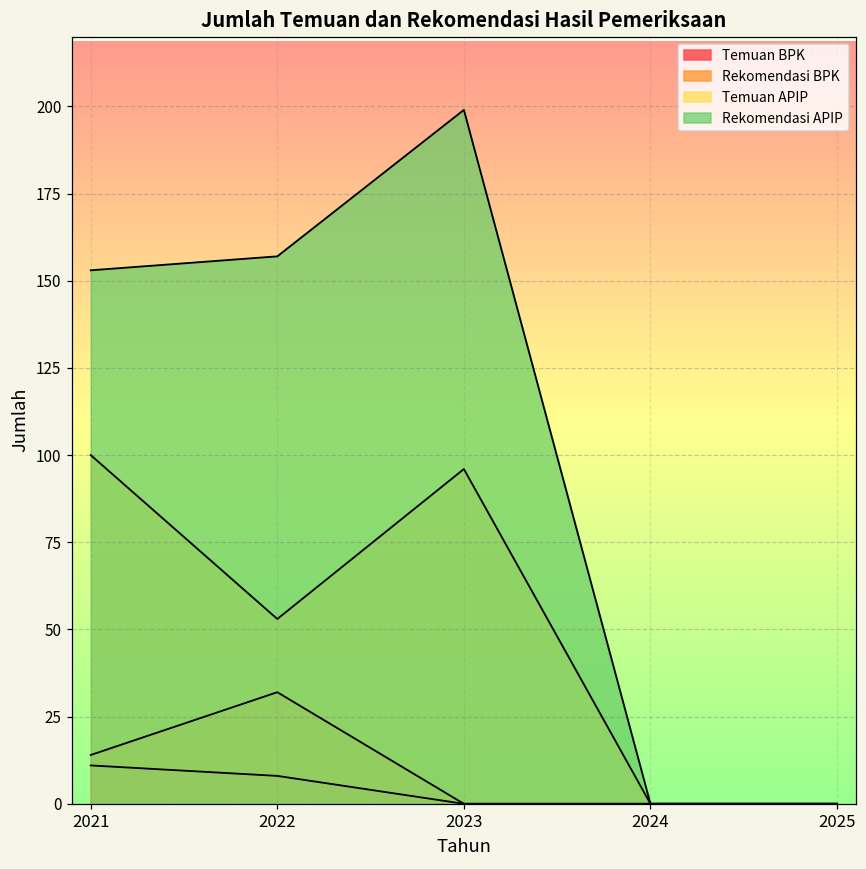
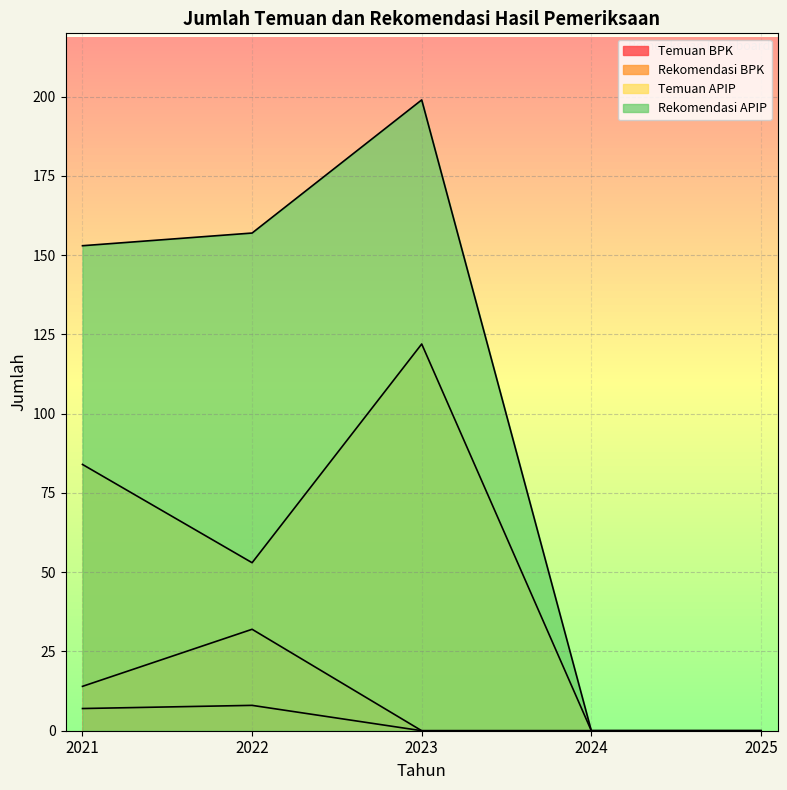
Temuan BPK, 2021: 11 -> 7
Temuan APIP, 2021: 100 -> 84
Temuan APIP, 2023: 96 -> 122
